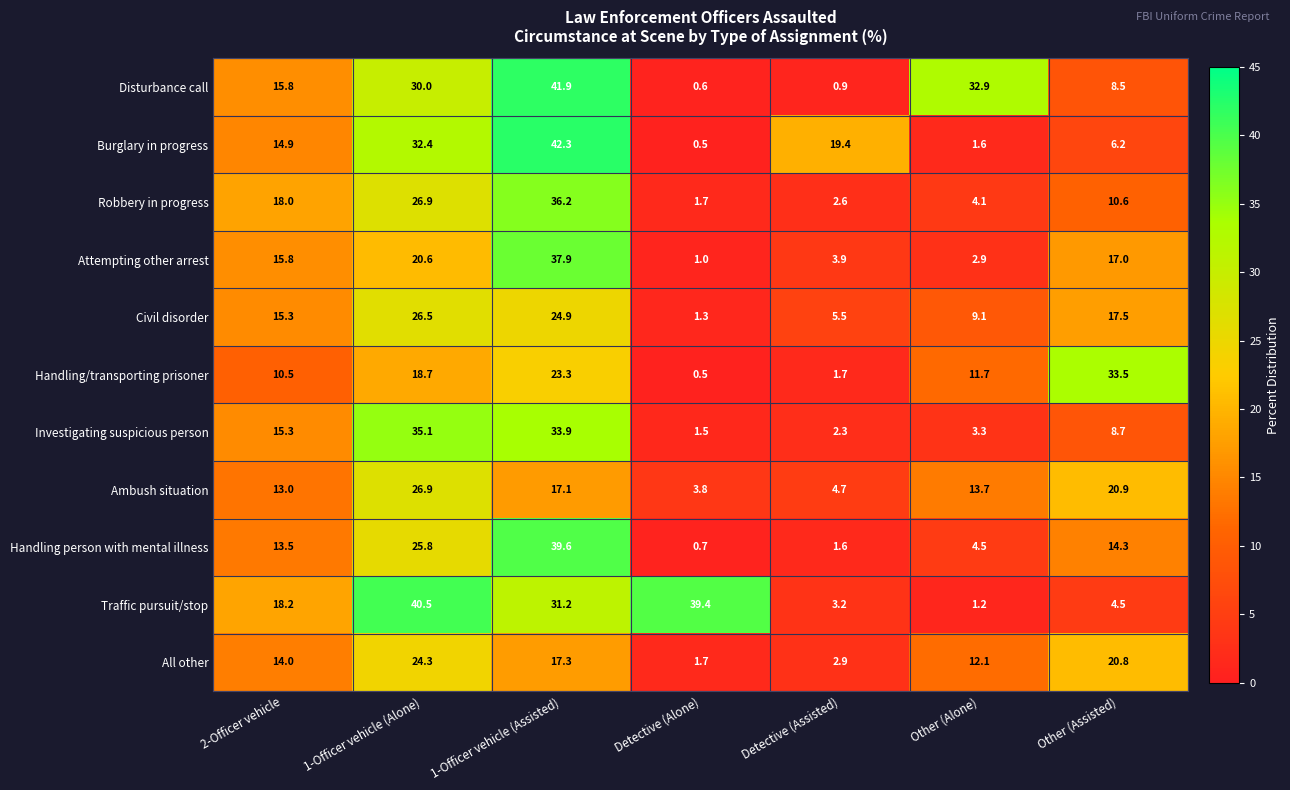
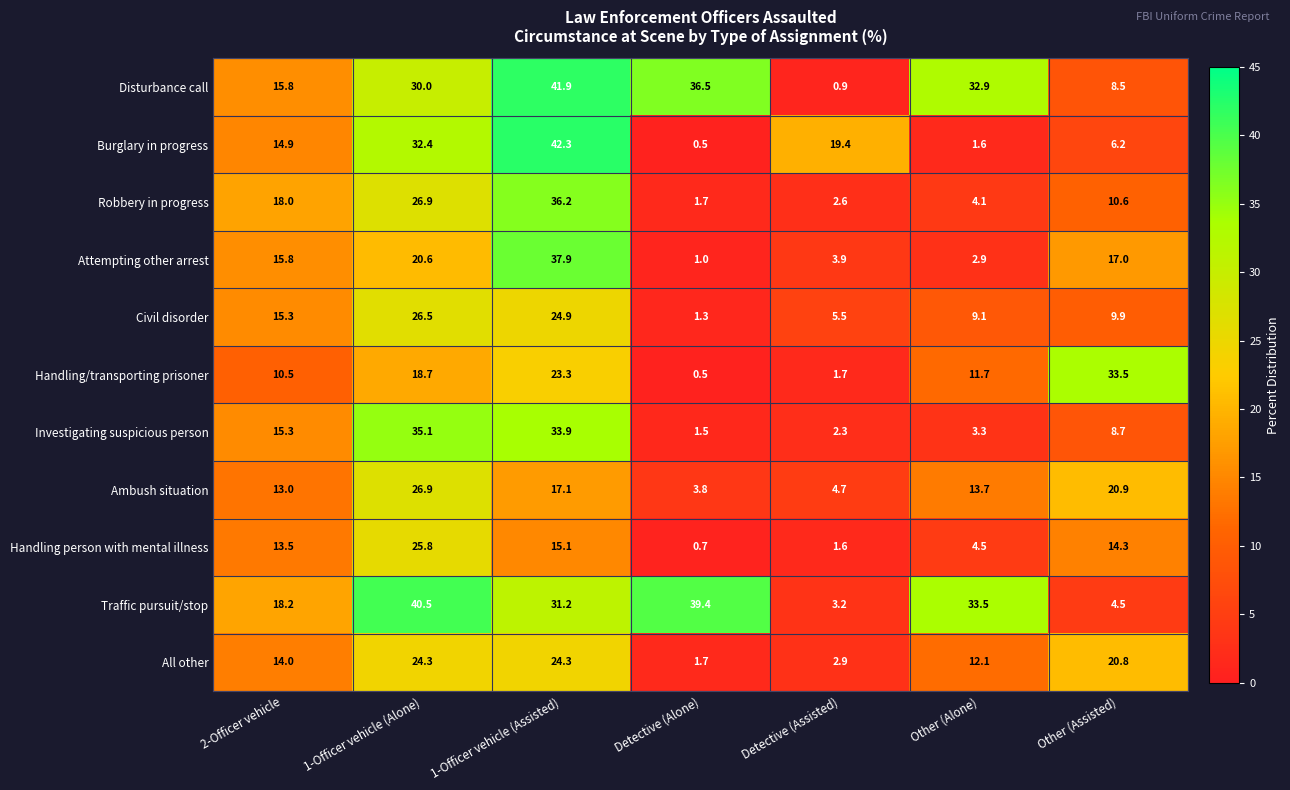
Disturbance call, Detective (Alone): 0.6 -> 36.5
Civil disorder, Other (Assisted): 17.5 -> 9.9
Handling person with mental illness, 1-Officer vehicle (Assisted): 39.6 -> 15.1
Traffic pursuit/stop, Other (Alone): 1.2 -> 33.5
All other, 1-Officer vehicle (Assisted): 17.3 -> 24.3
